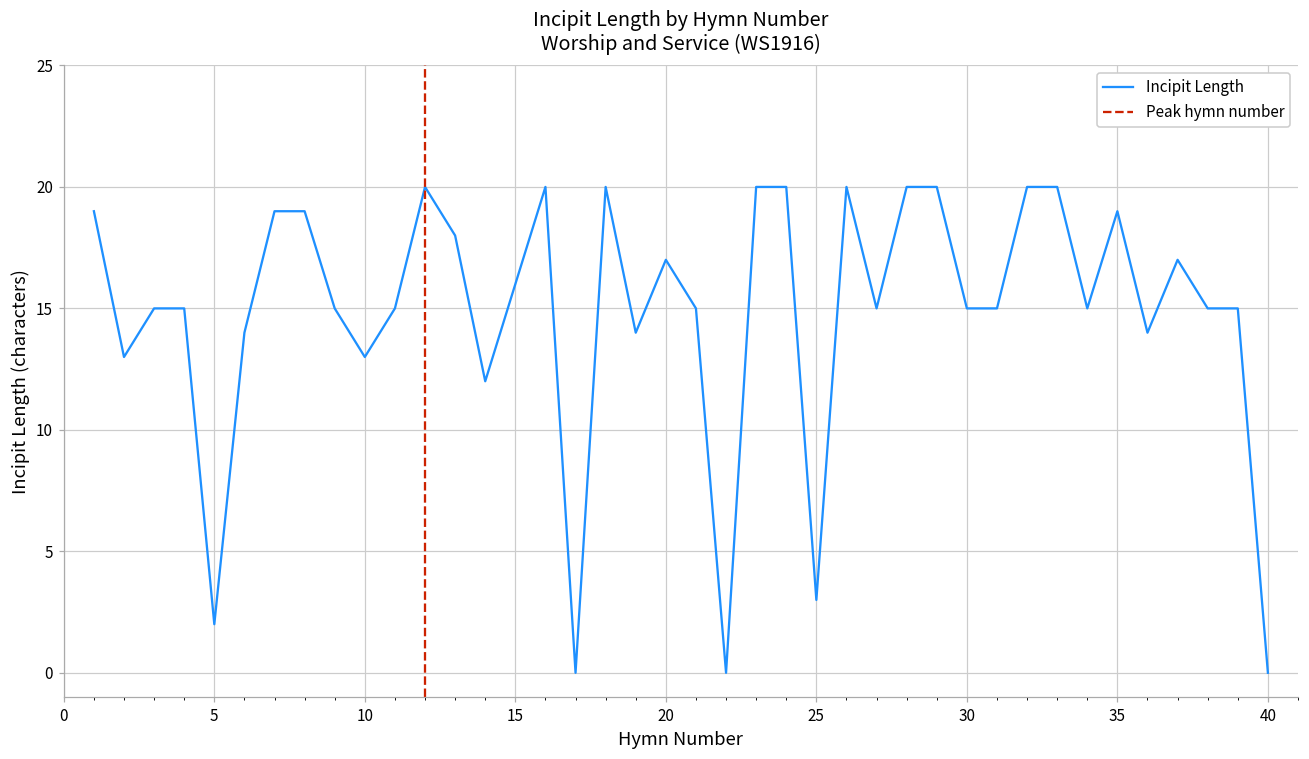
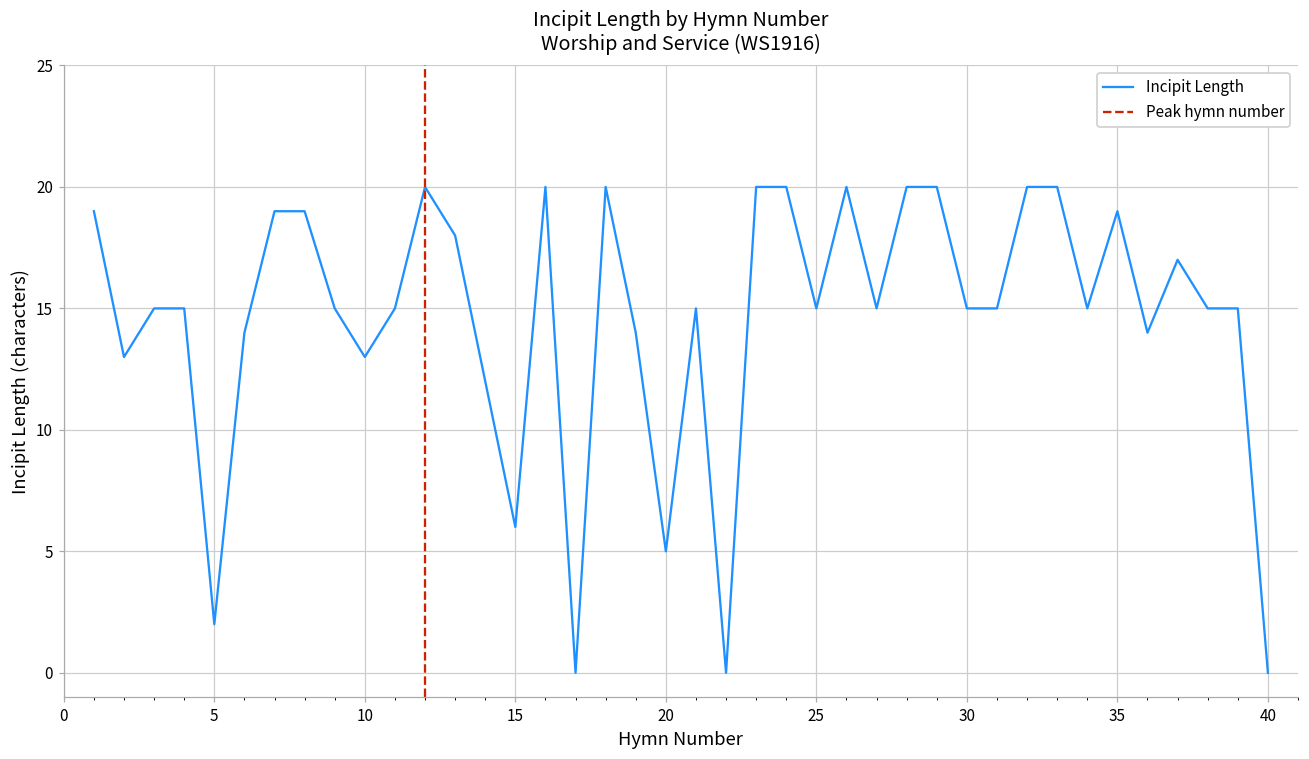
15: 16 -> 6
20: 17 -> 5
25: 3 -> 15
